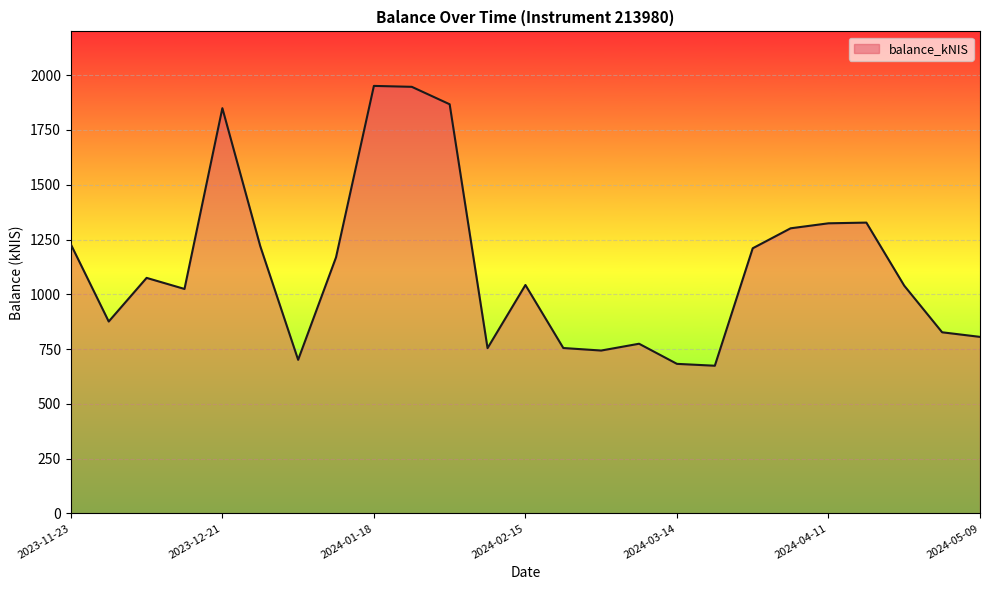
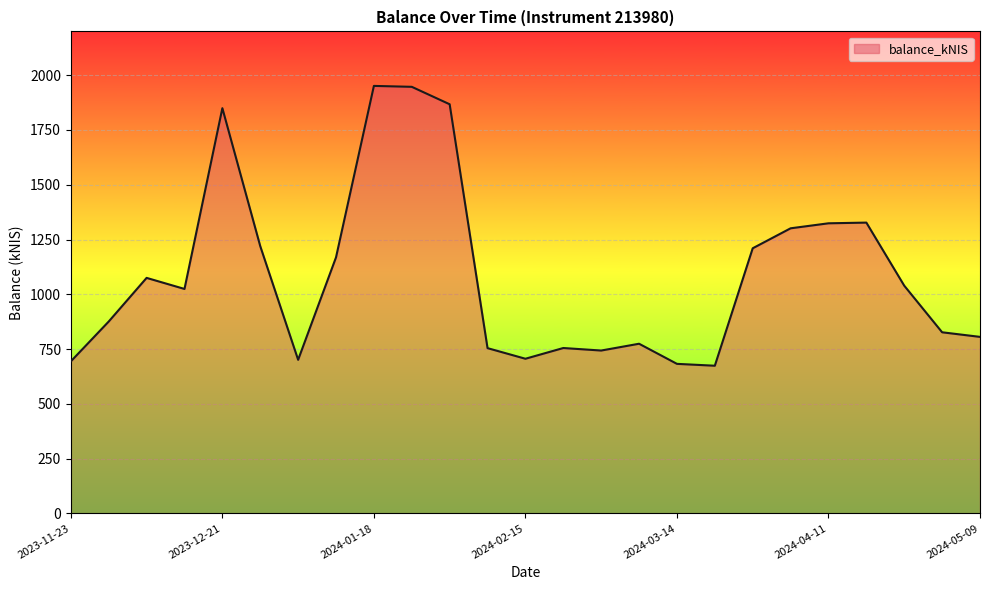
2023-11-23: 1230 -> 690
2024-02-15: 1040 -> 710
